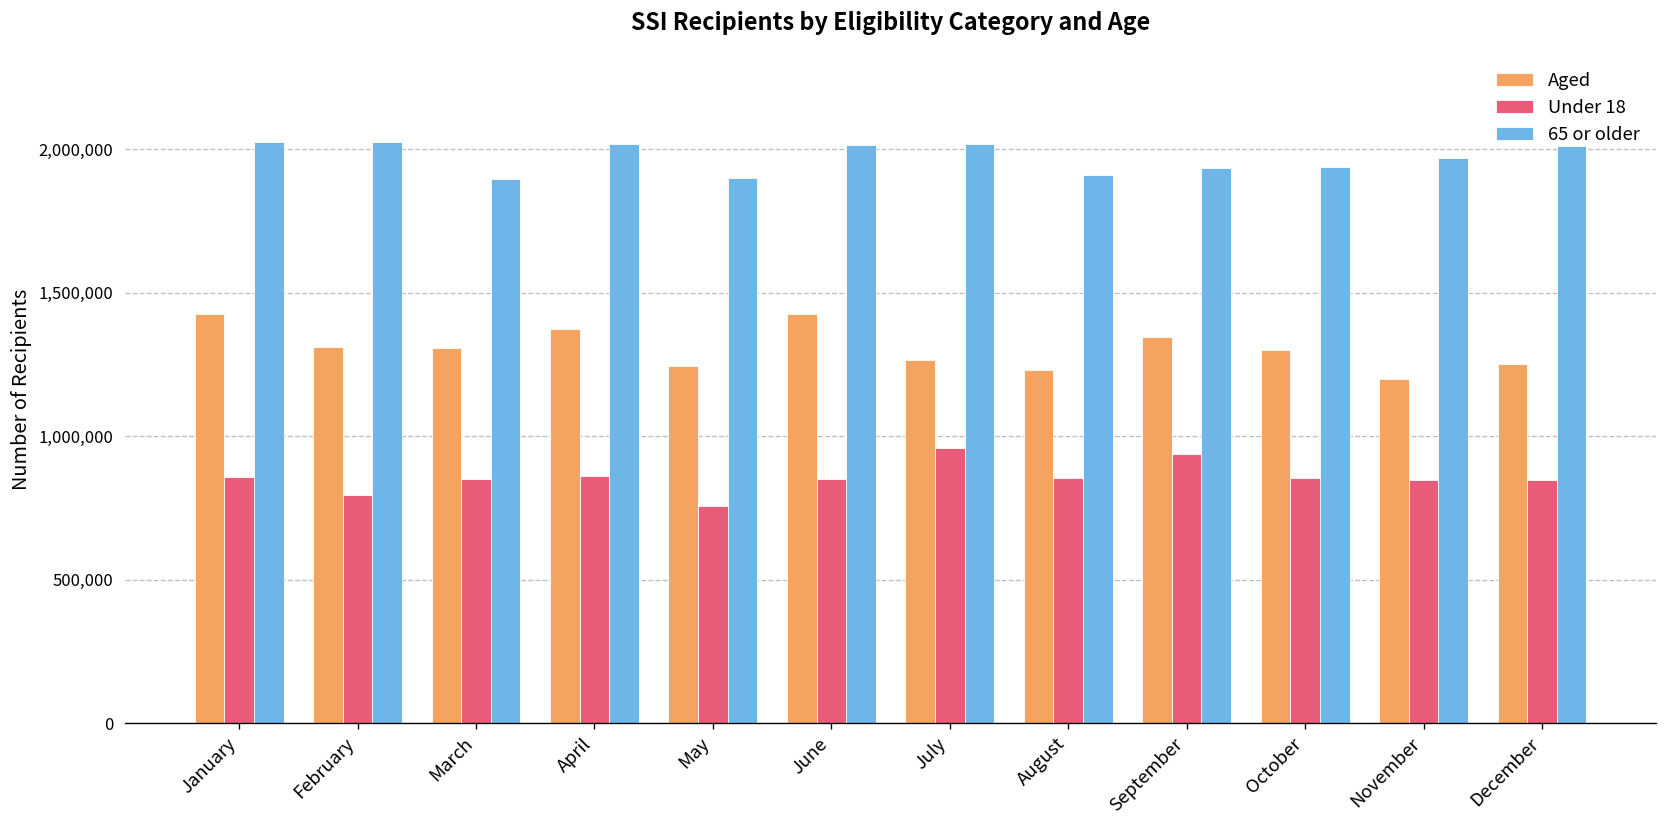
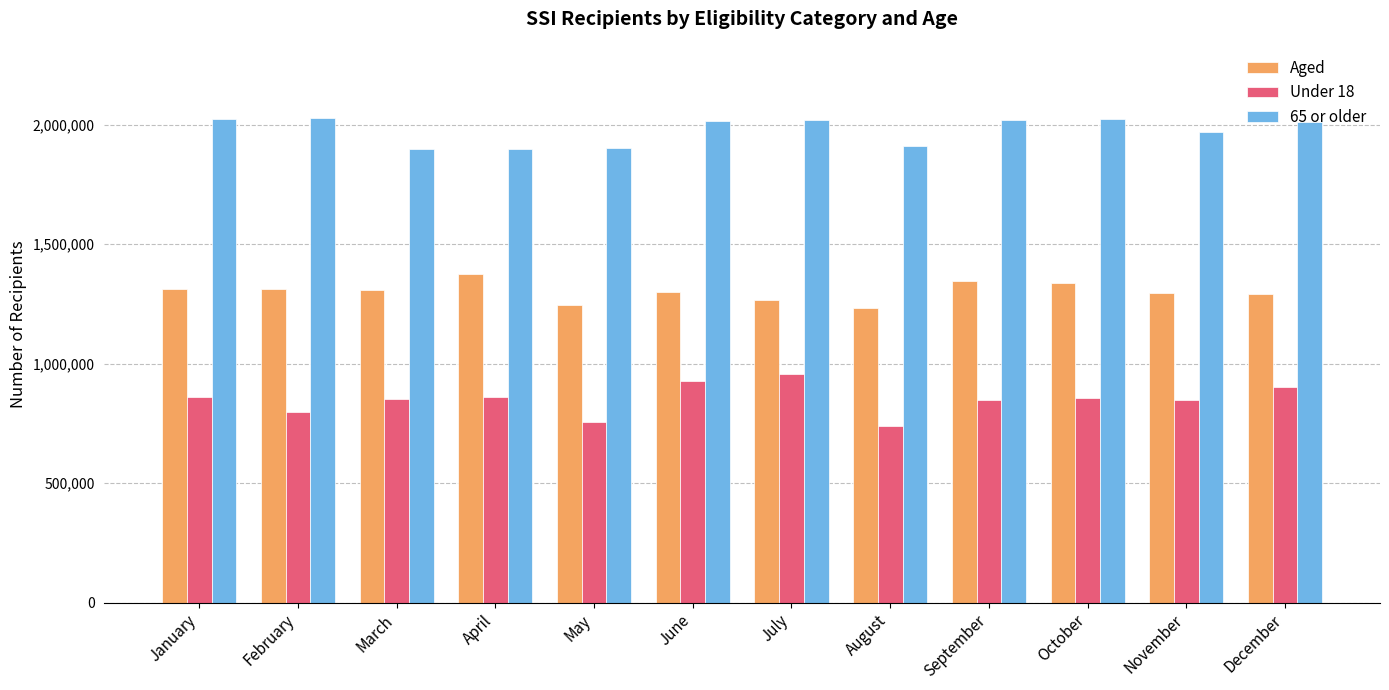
Aged, January: 1,420,000 -> 1,310,000
65 or older, April: 2,020,000 -> 1,900,000
Aged, June: 1,420,000 -> 1,300,000
Under 18, June: 850,000 -> 930,000
Under 18, August: 860,000 -> 740,000
Under 18, September: 940,000 -> 850,000
65 or older, September: 1,930,000 -> 2,020,000
Aged, October: 1,300,000 -> 1,340,000
65 or older, October: 1,940,000 -> 2,020,000
Aged, November: 1,200,000 -> 1,300,000
Aged, December: 1,250,000 -> 1,290,000
Under 18, December: 850,000 -> 900,000
